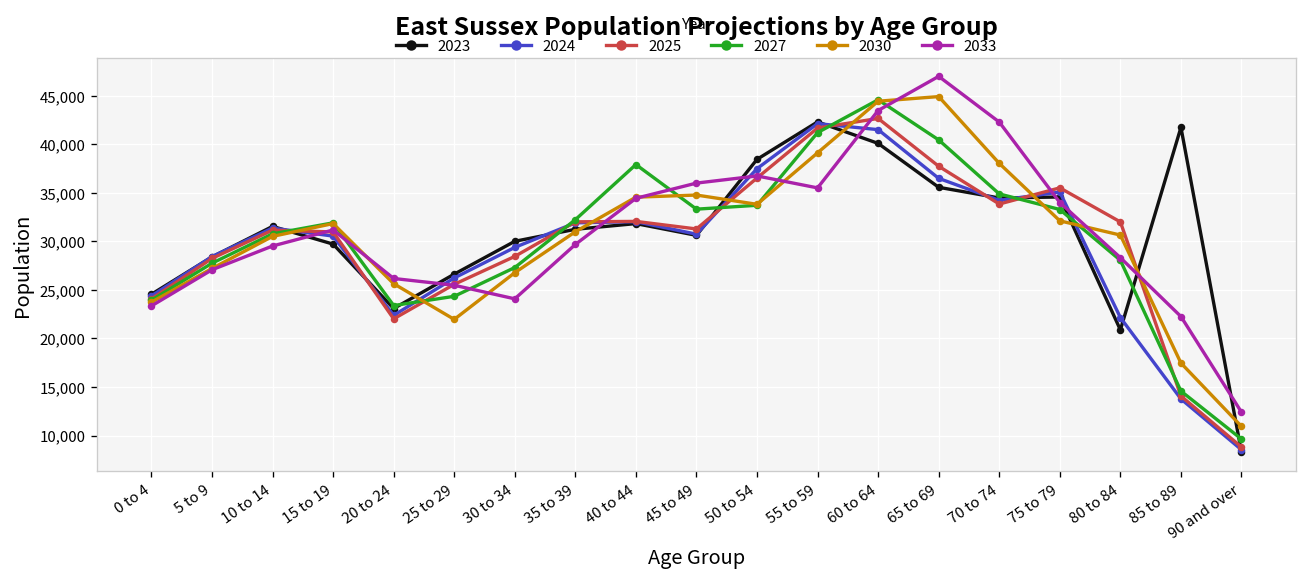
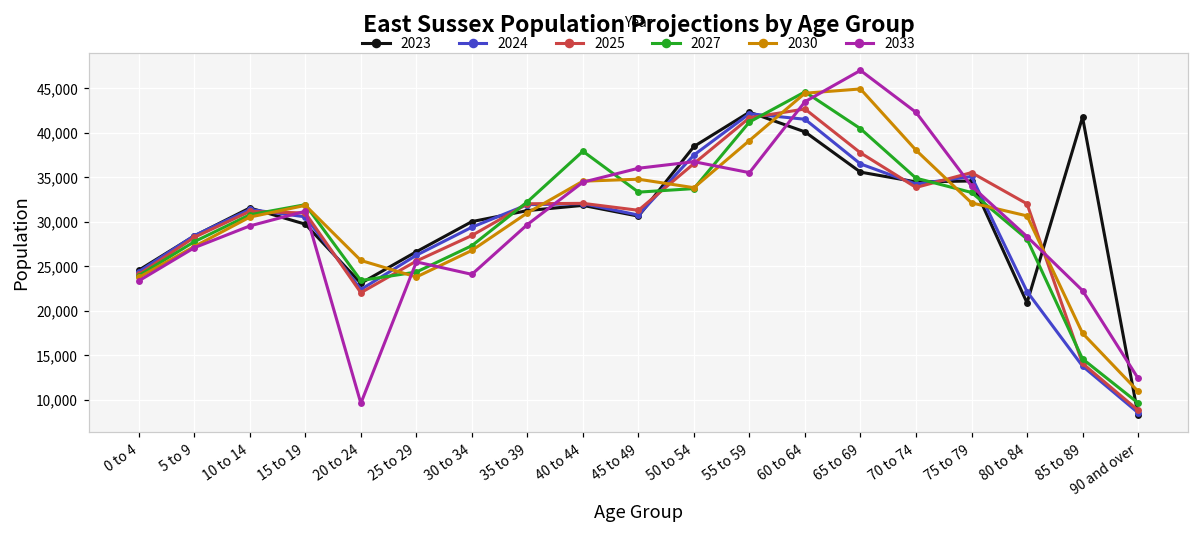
2033, 20 to 24: 26,000 -> 10,000
2030, 25 to 29: 22,000 -> 24,000
